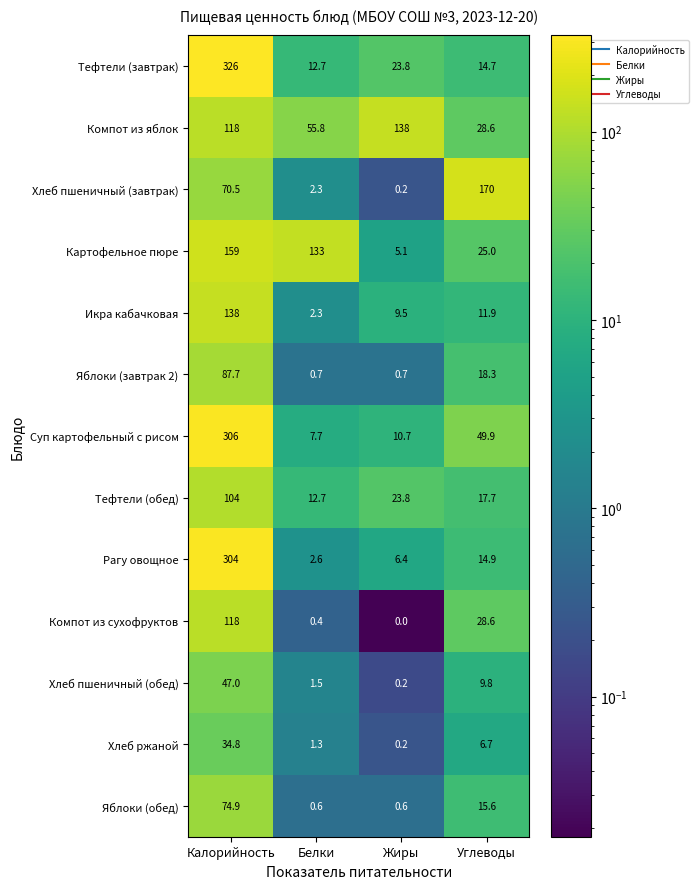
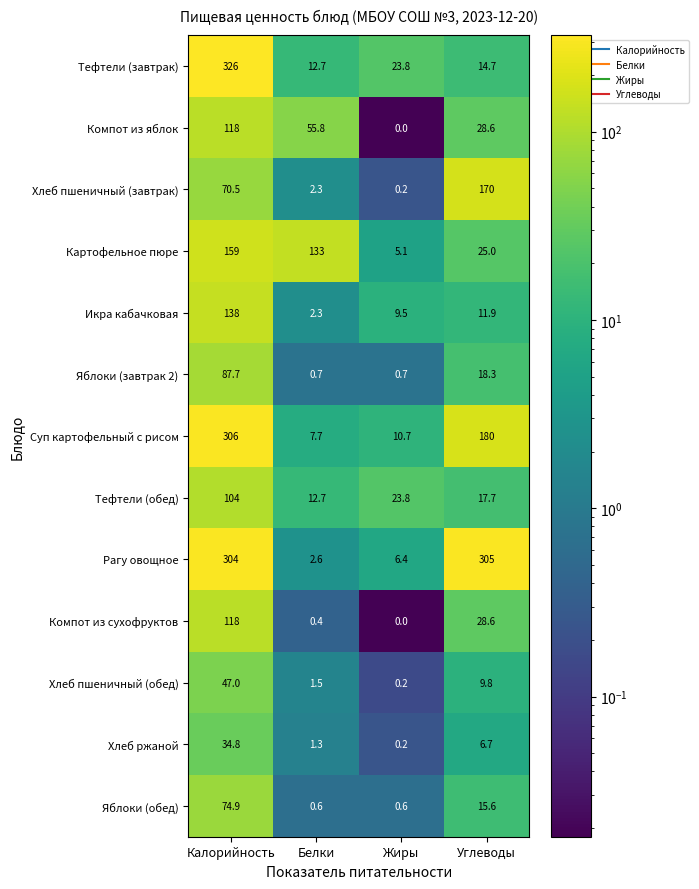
Компот из яблок, Жиры: 138 -> 0.0
Суп картофельный с рисом, Углеводы: 49.9 -> 180
Рагу овощное, Углеводы: 14.9 -> 305
